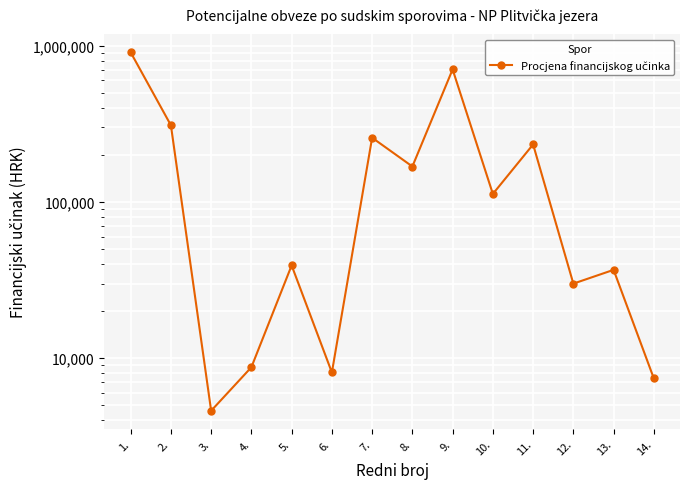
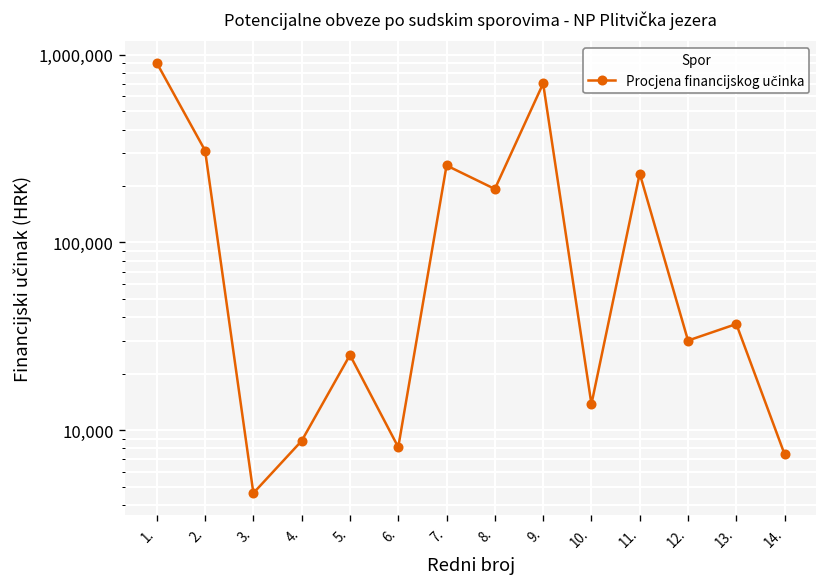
5.: 39,000 -> 25,000
8.: 170,000 -> 190,000
10.: 110,000 -> 14,000
